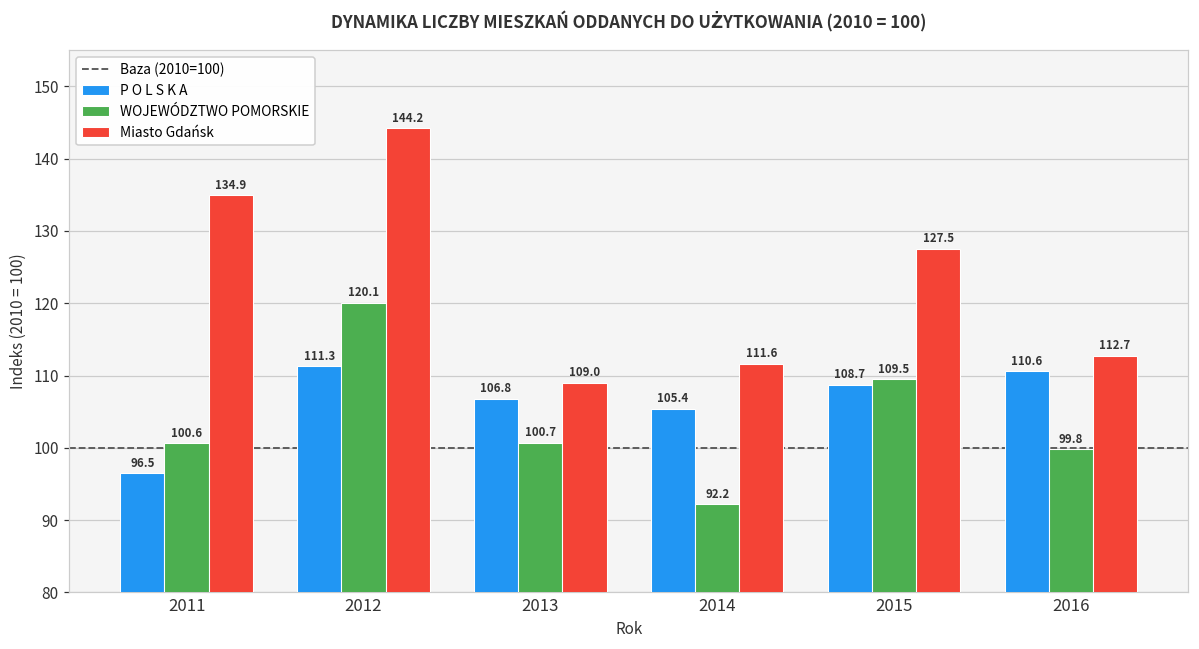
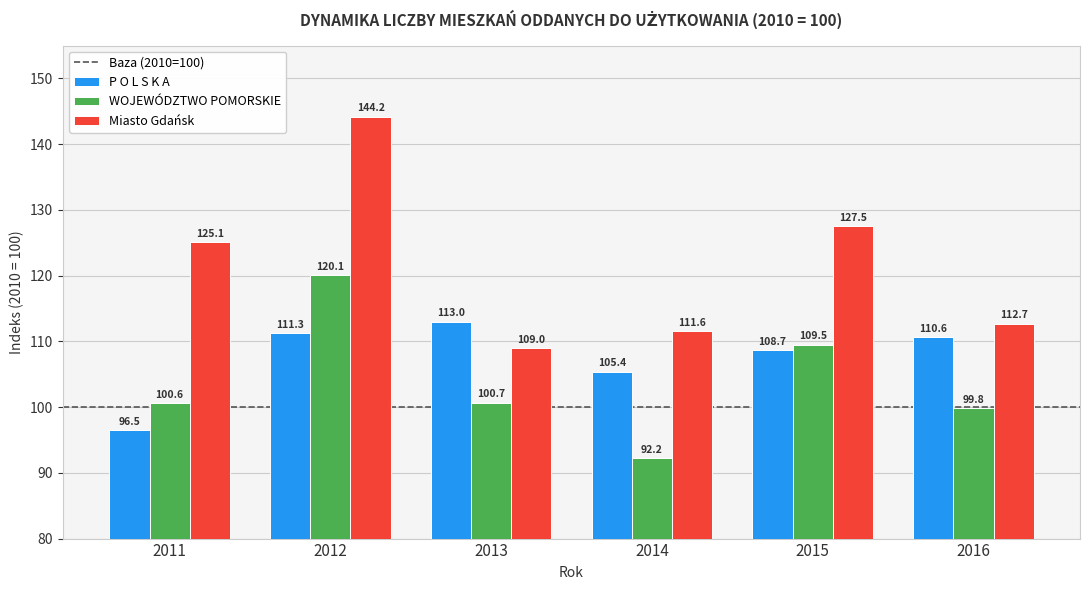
Miasto Gdańsk, 2011: 134.9 -> 125.1
P O L S K A, 2013: 106.8 -> 113.0
